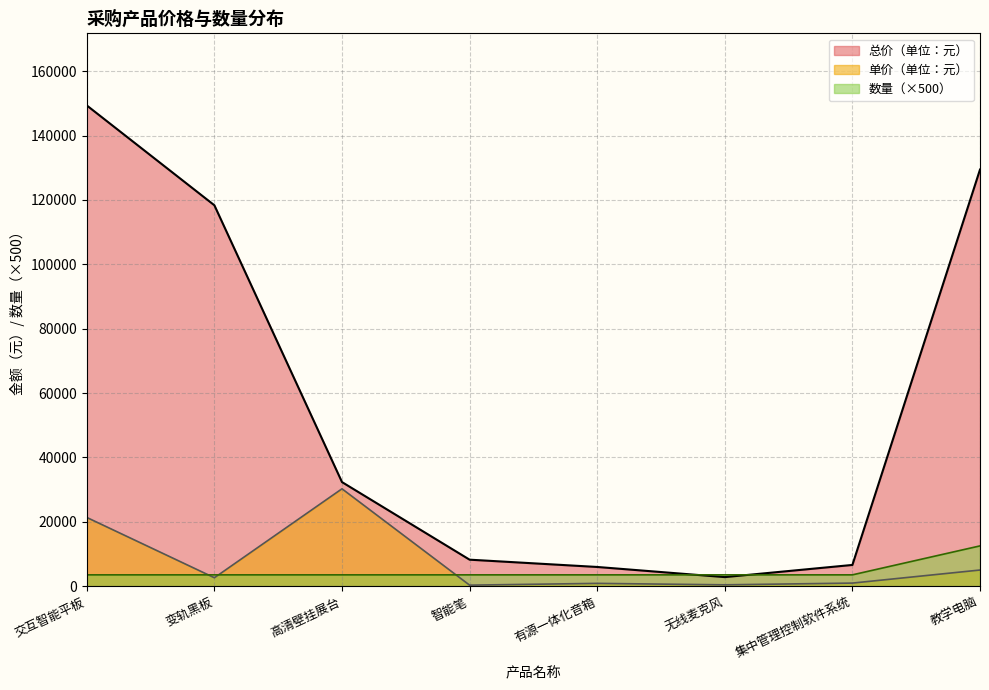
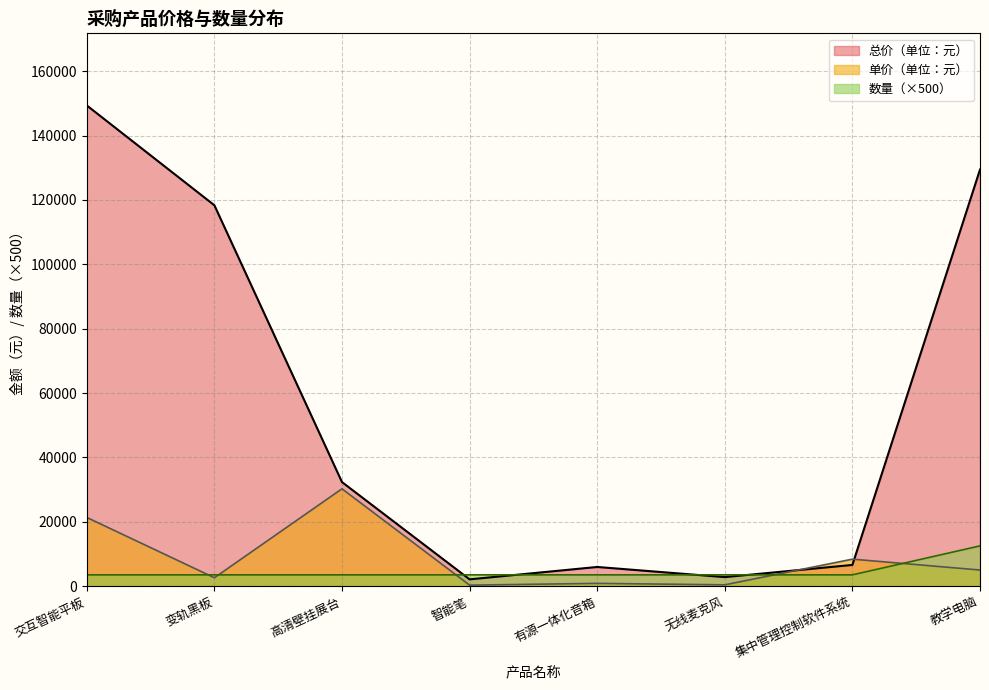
总价（单位：元）, 智能笔: 8000 -> 2000
单价（单位：元）, 集中管理控制软件系统: 1000 -> 8000
